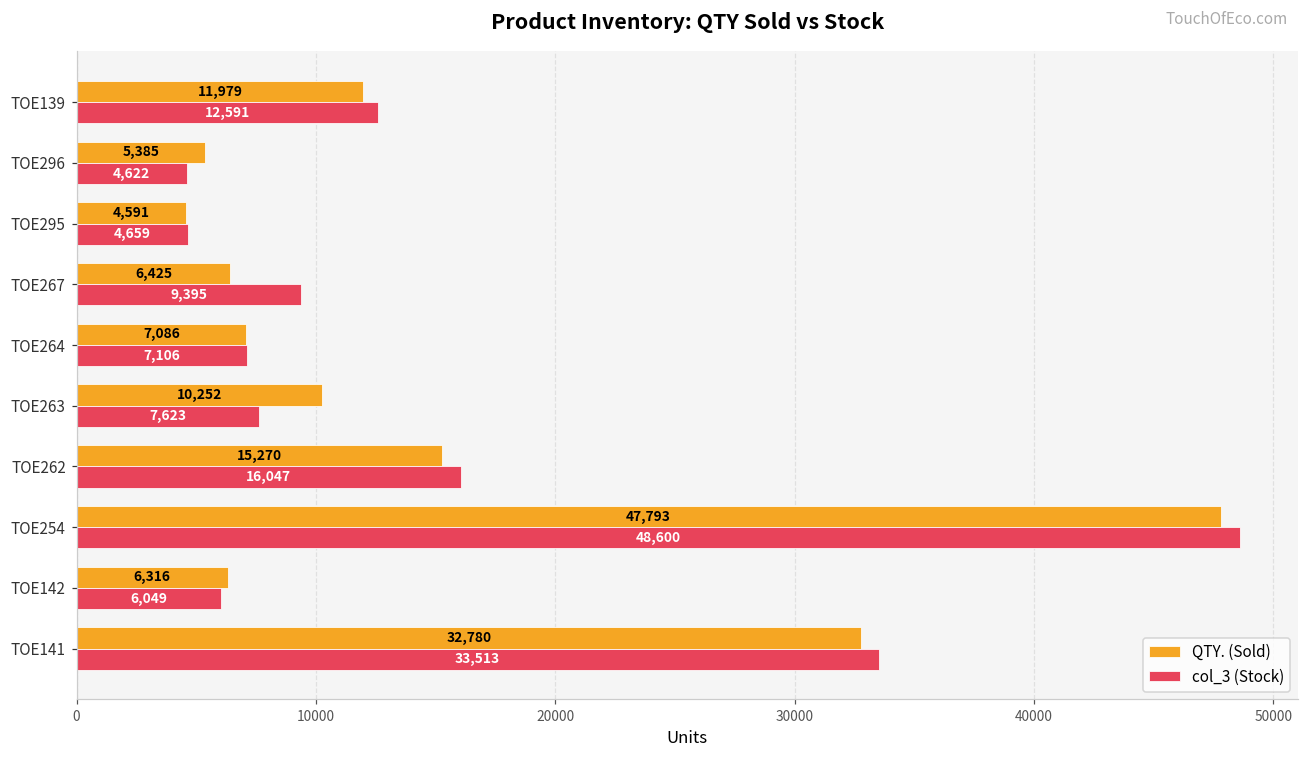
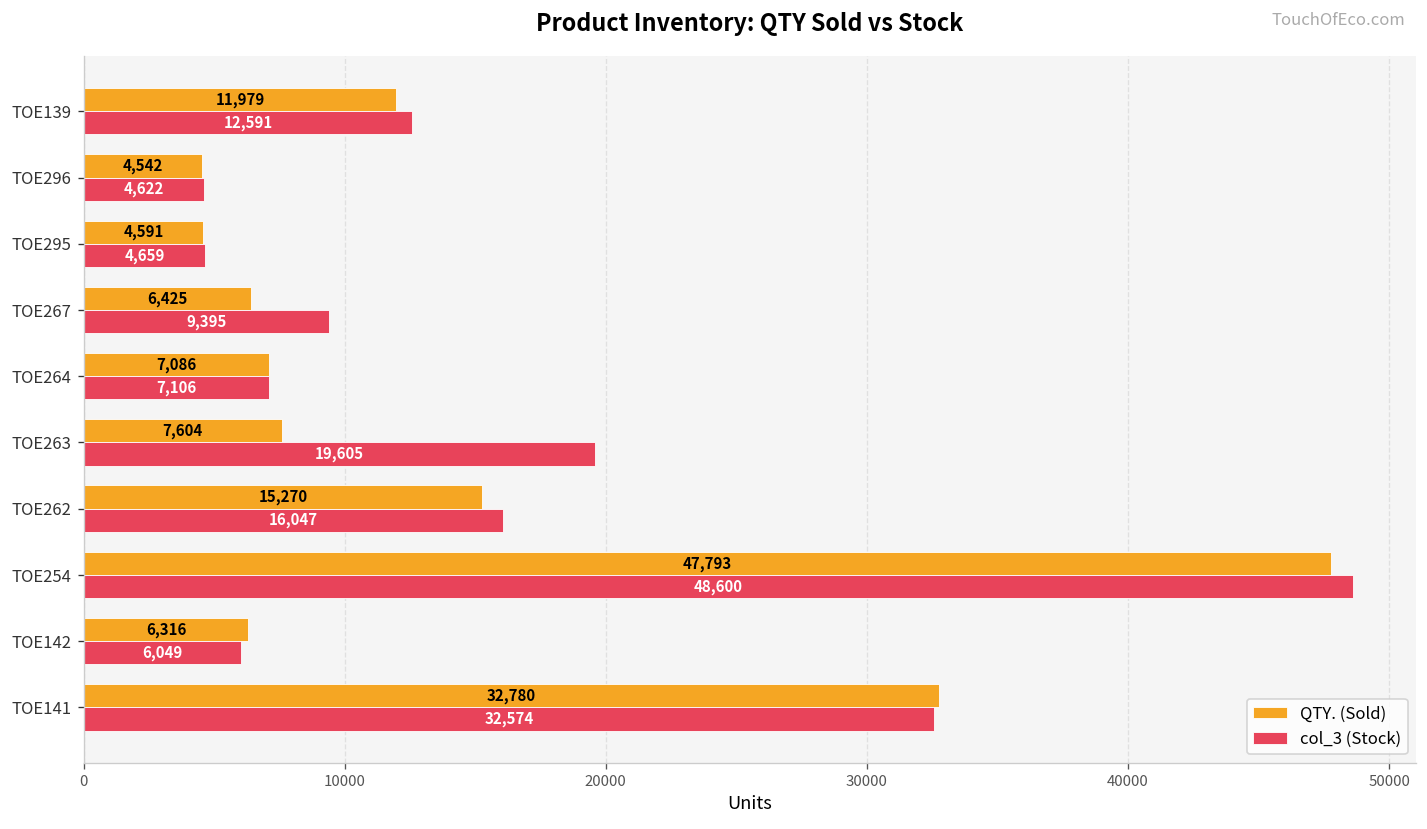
QTY. (Sold), TOE296: 5,385 -> 4,542
QTY. (Sold), TOE263: 10,252 -> 7,604
col_3 (Stock), TOE263: 7,623 -> 19,605
col_3 (Stock), TOE141: 33,513 -> 32,574
